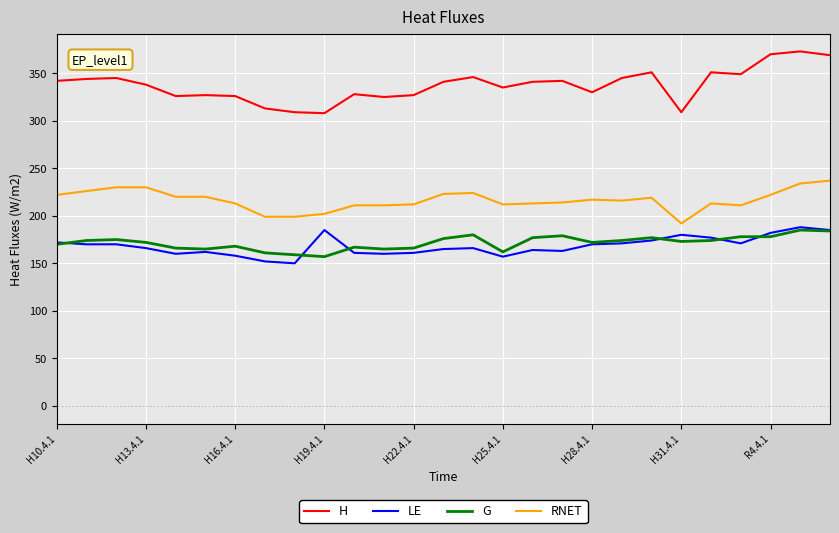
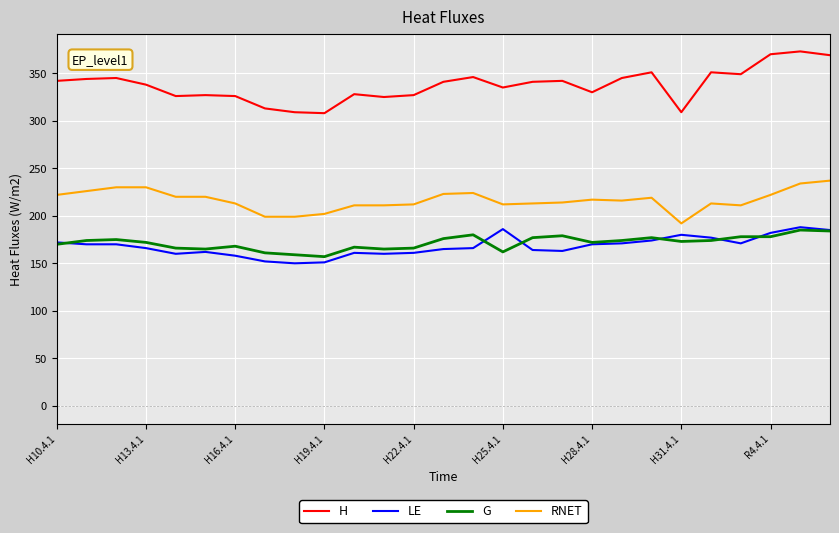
LE, H19.4.1: 190 -> 150
LE, H25.4.1: 160 -> 190
